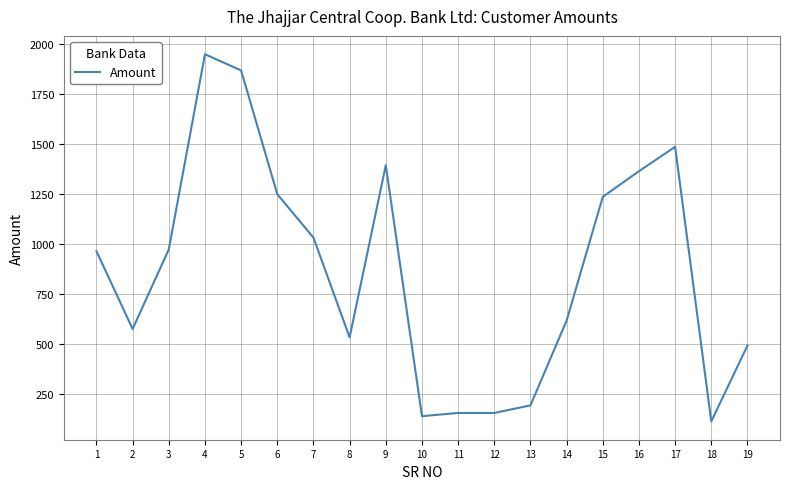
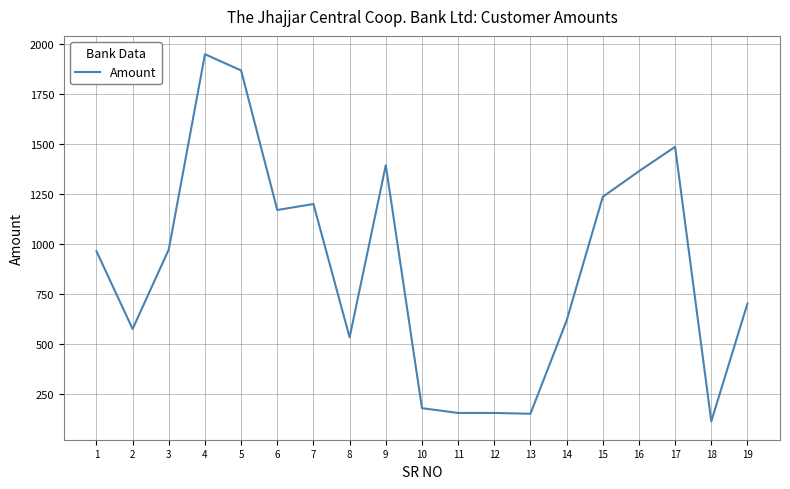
6: 1250 -> 1170
7: 1030 -> 1200
10: 140 -> 180
13: 190 -> 150
19: 490 -> 700
